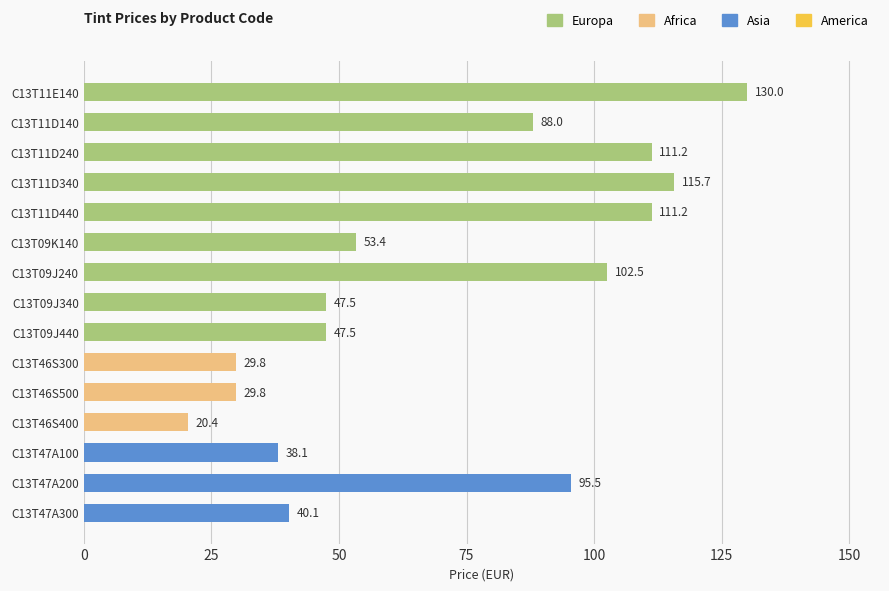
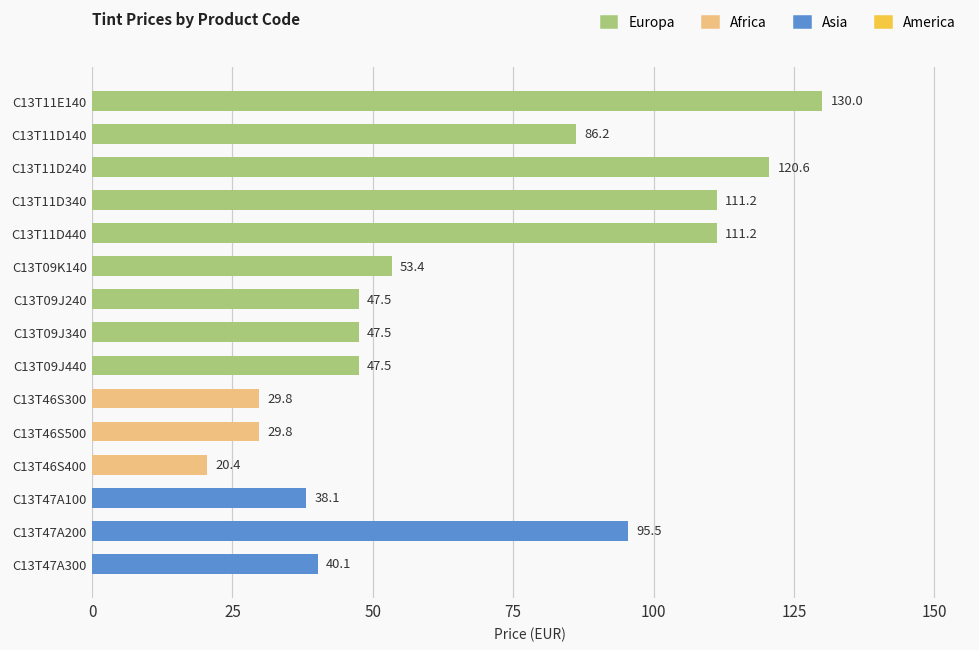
C13T11D140: 88.0 -> 86.2
C13T11D240: 111.2 -> 120.6
C13T11D340: 115.7 -> 111.2
C13T09J240: 102.5 -> 47.5
